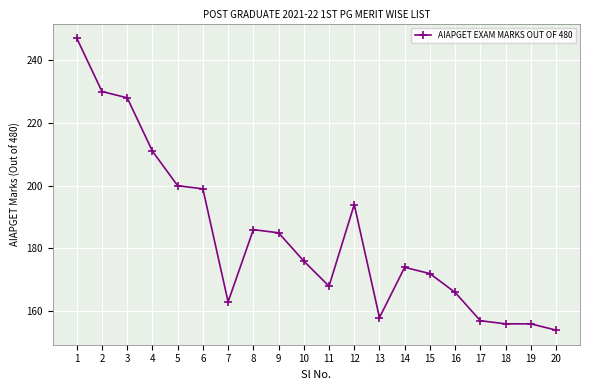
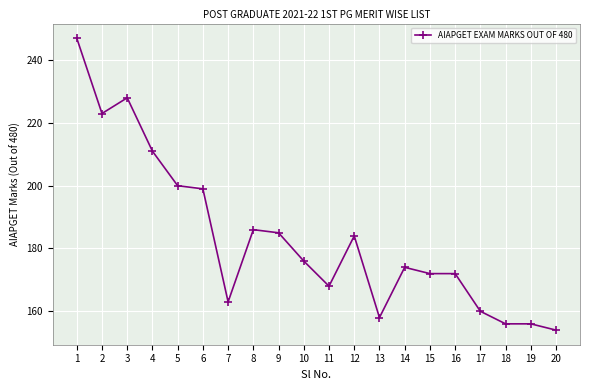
2: 230 -> 223
12: 194 -> 184
16: 166 -> 172
17: 157 -> 160
